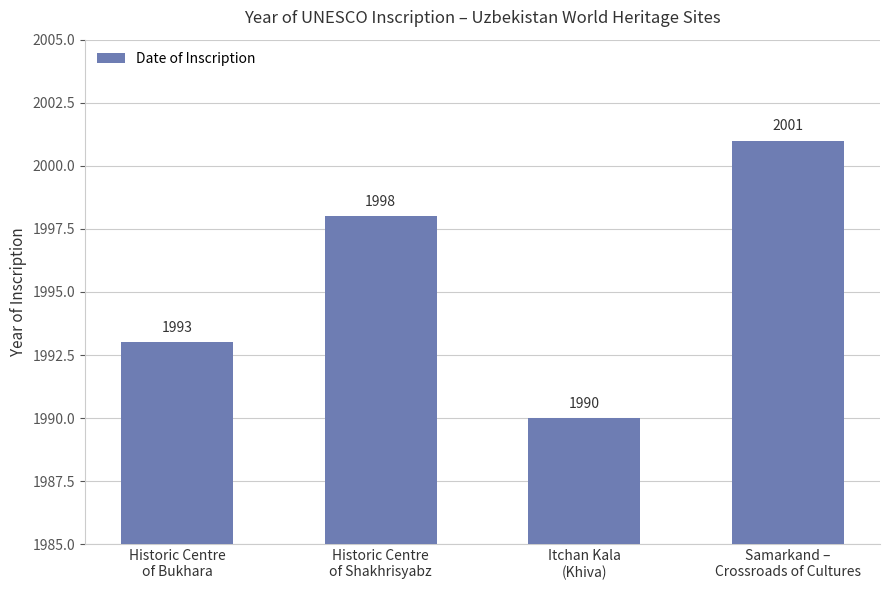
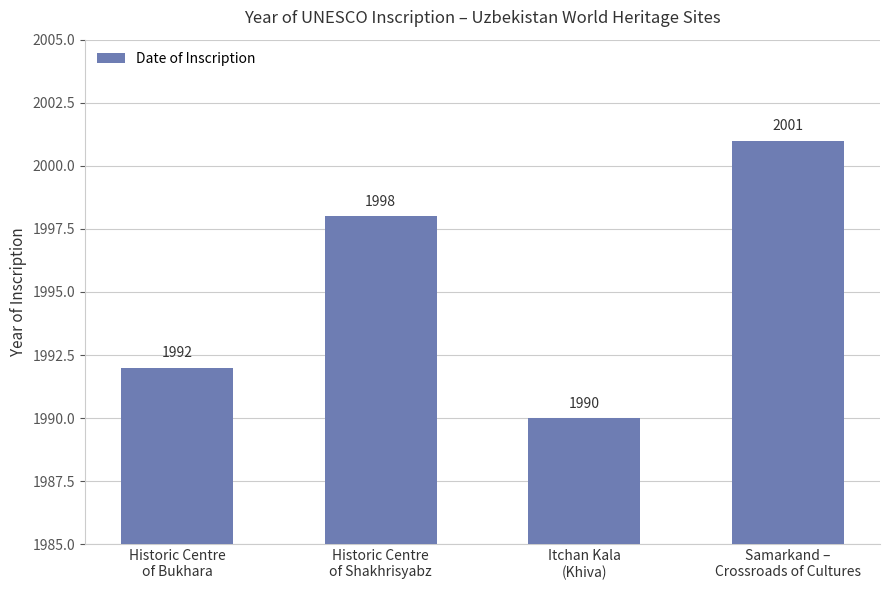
Historic Centre of Bukhara: 1993 -> 1992
